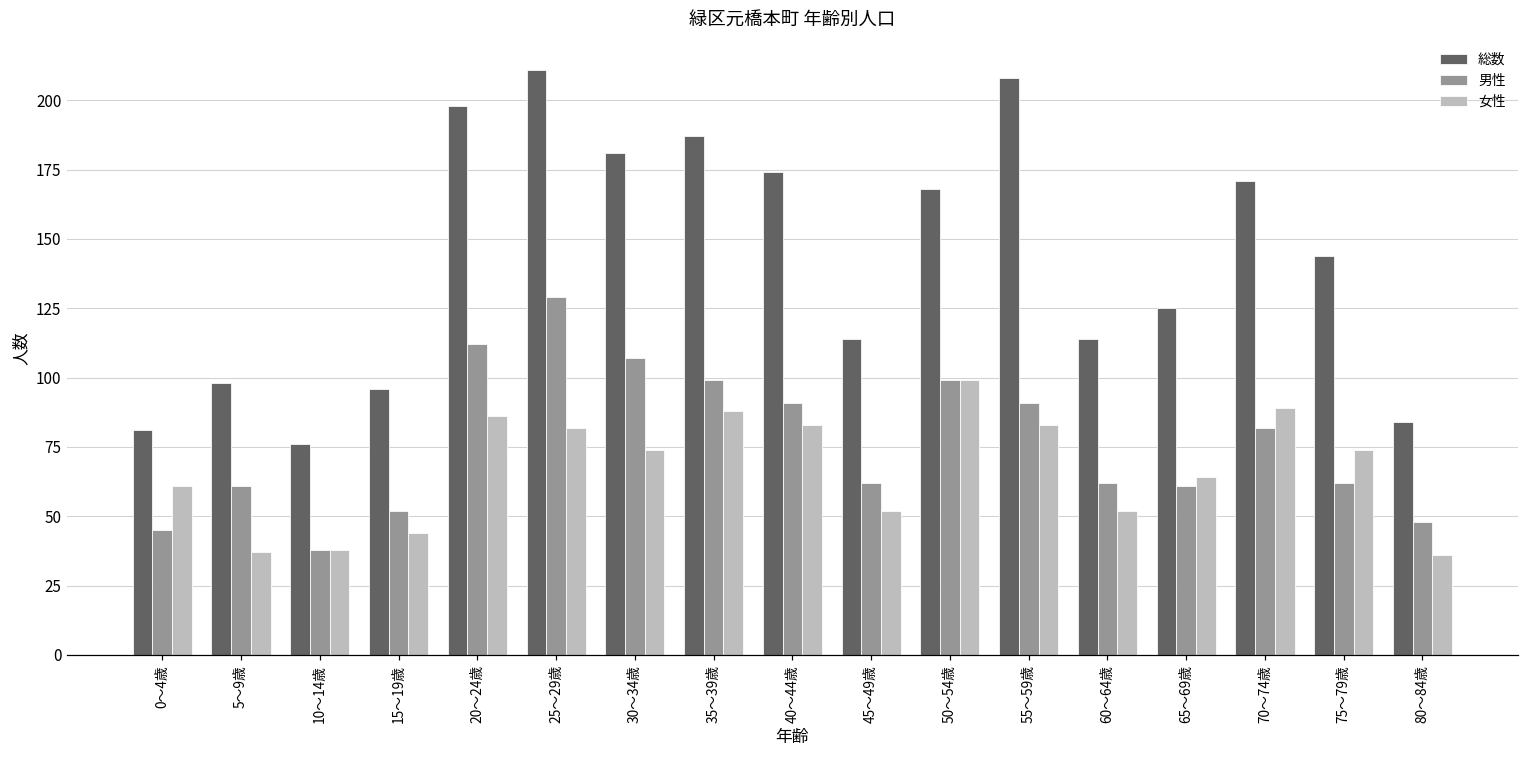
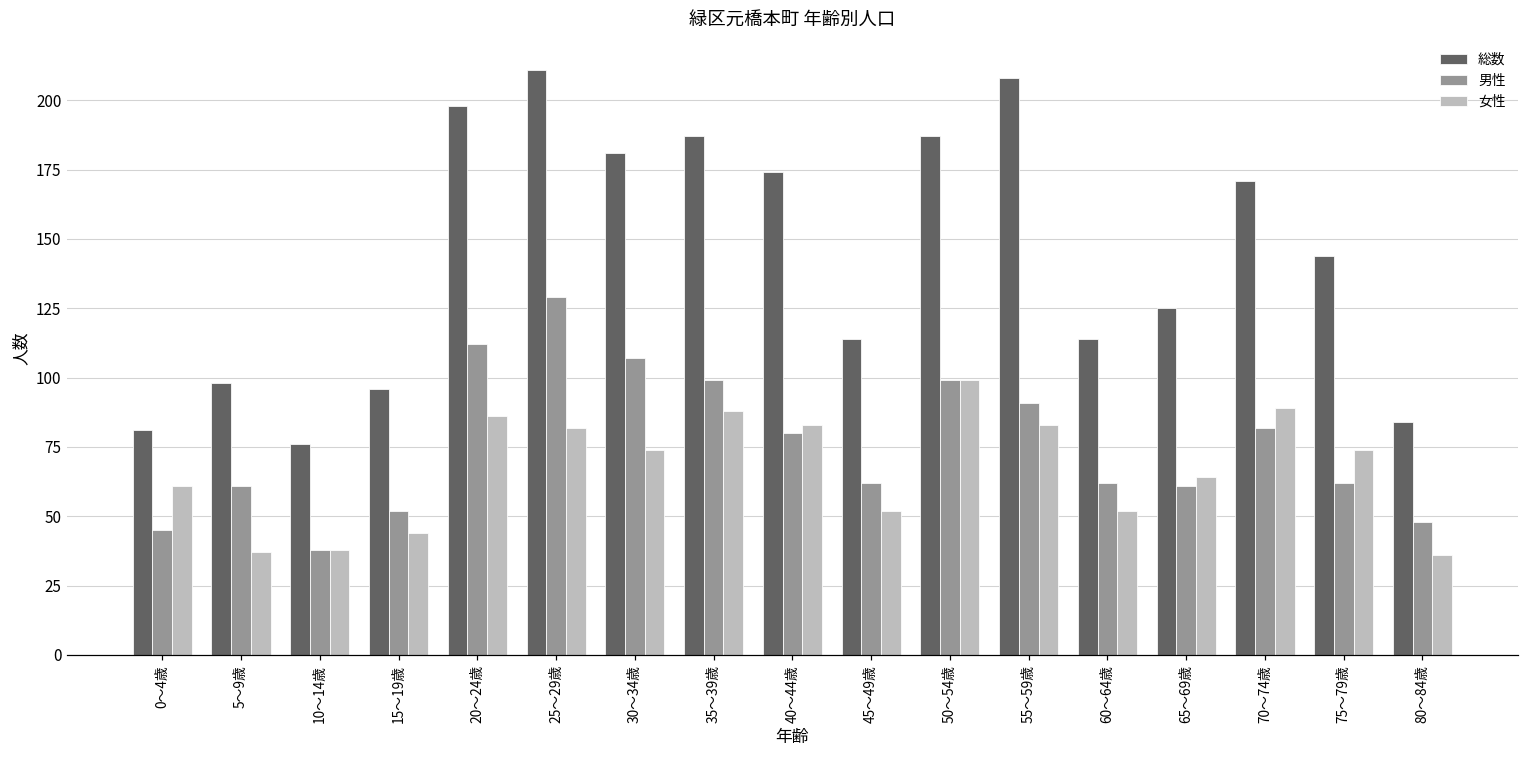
男性, 40～44歳: 91 -> 80
総数, 50～54歳: 168 -> 187
